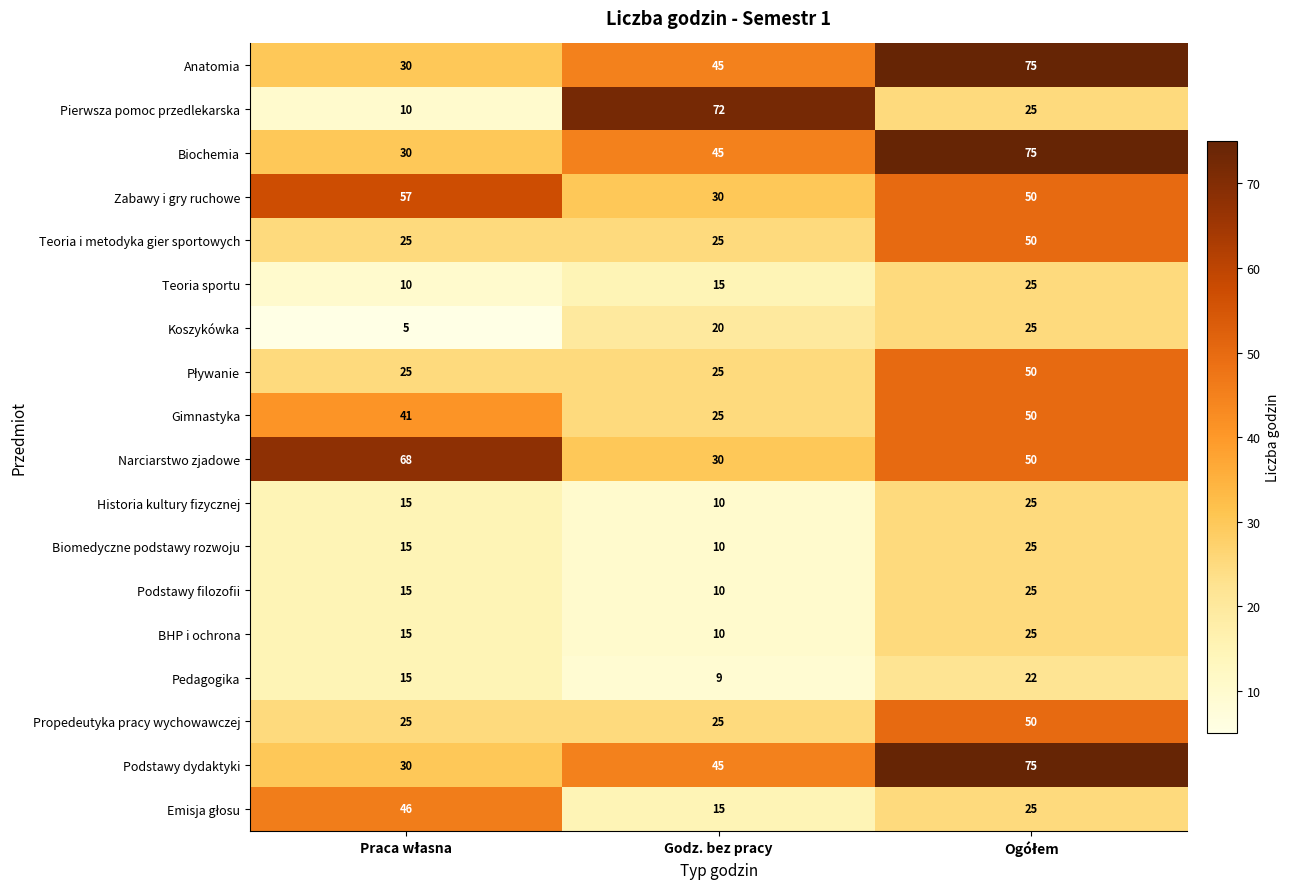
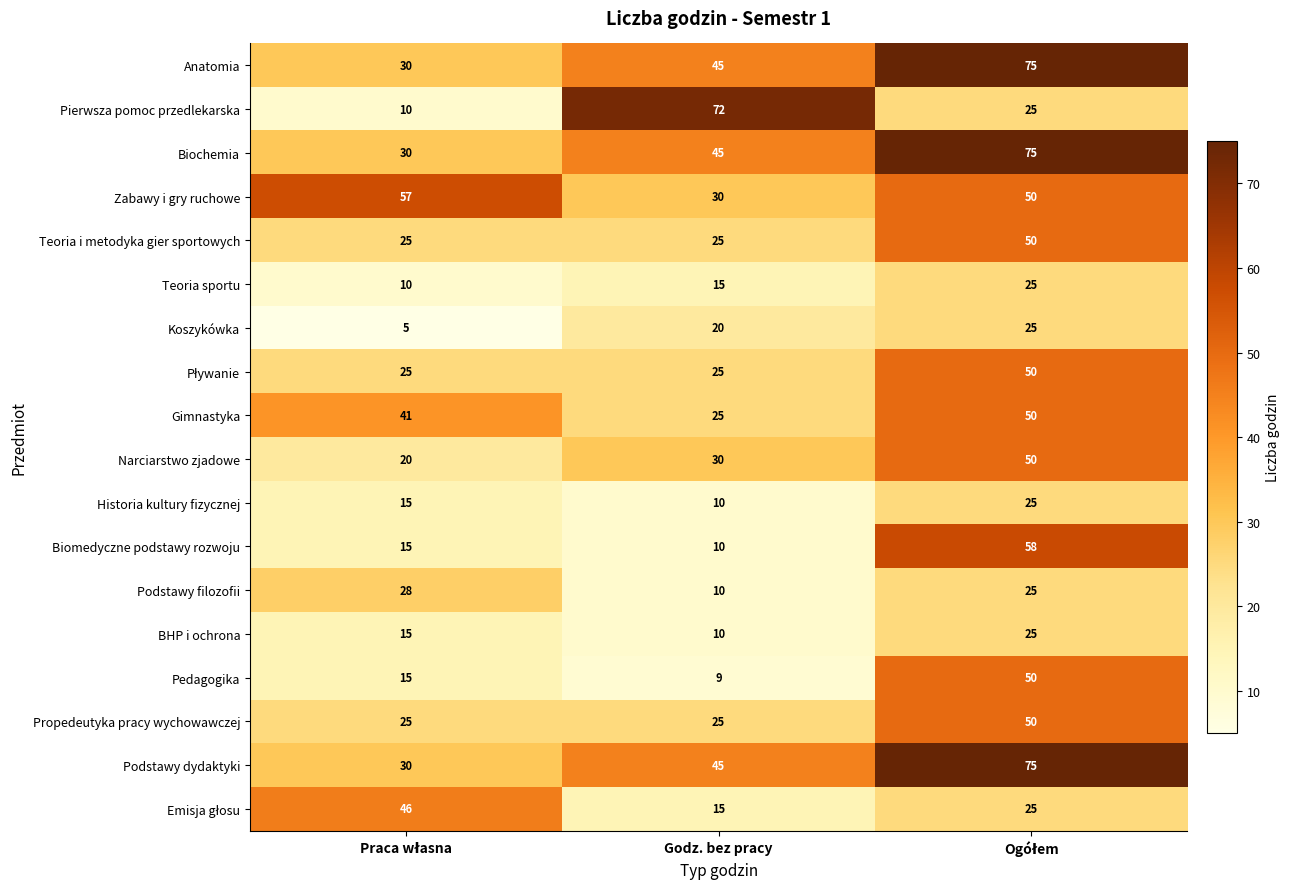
Narciarstwo zjadowe, Praca własna: 68 -> 20
Biomedyczne podstawy rozwoju, Ogółem: 25 -> 58
Podstawy filozofii, Praca własna: 15 -> 28
Pedagogika, Ogółem: 22 -> 50
